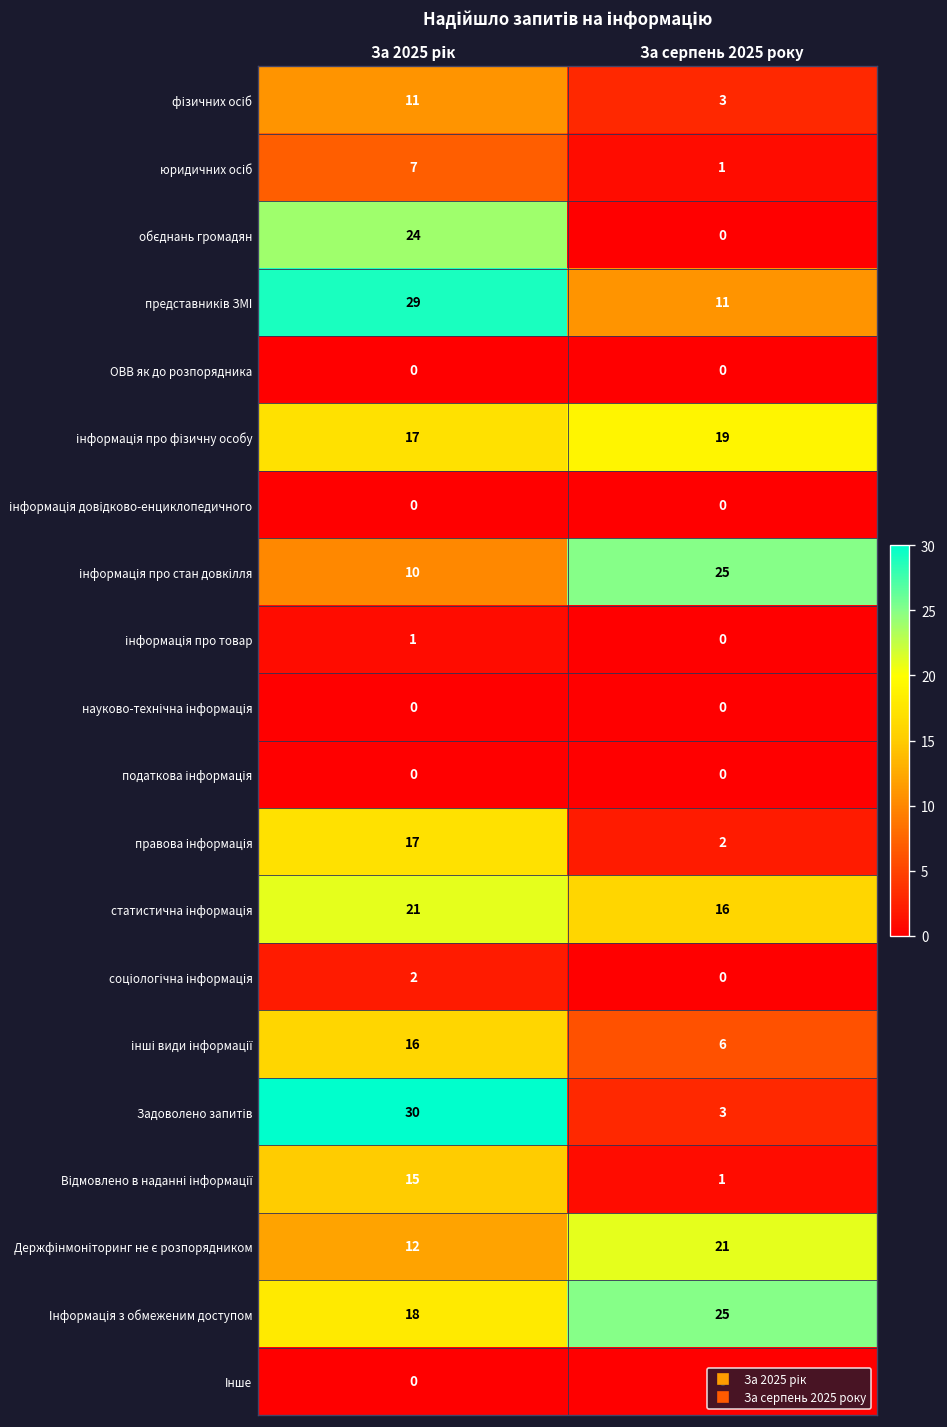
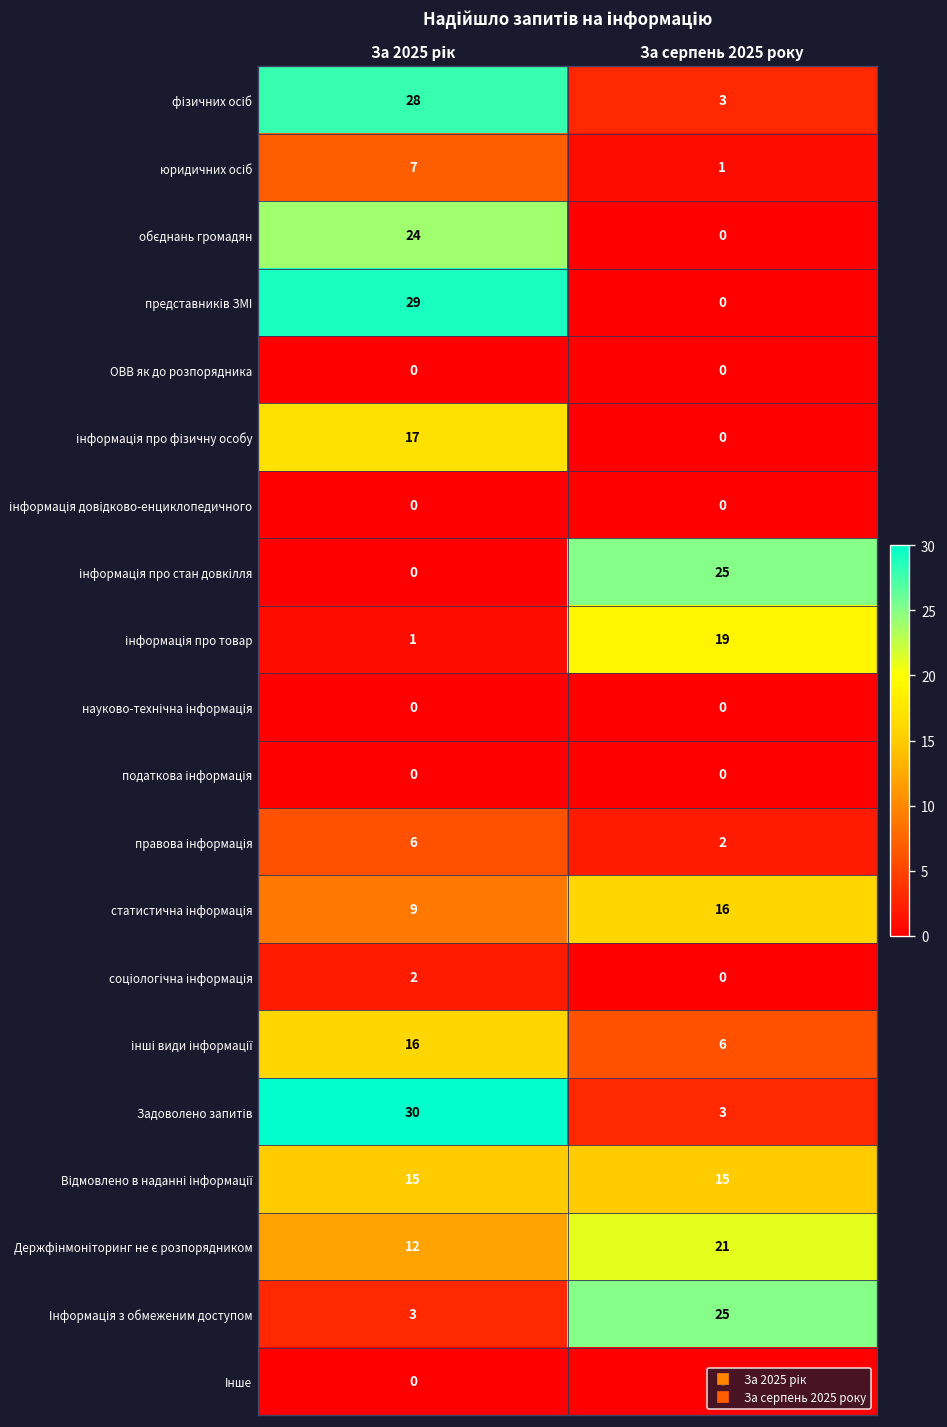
фізичних осіб, За 2025 рік: 11 -> 28
представників ЗМІ, За серпень 2025 року: 11 -> 0
інформація про фізичну особу, За серпень 2025 року: 19 -> 0
інформація про стан довкілля, За 2025 рік: 10 -> 0
інформація про товар, За серпень 2025 року: 0 -> 19
правова інформація, За 2025 рік: 17 -> 6
статистична інформація, За 2025 рік: 21 -> 9
Відмовлено в наданні інформації, За серпень 2025 року: 1 -> 15
Інформація з обмеженим доступом, За 2025 рік: 18 -> 3
